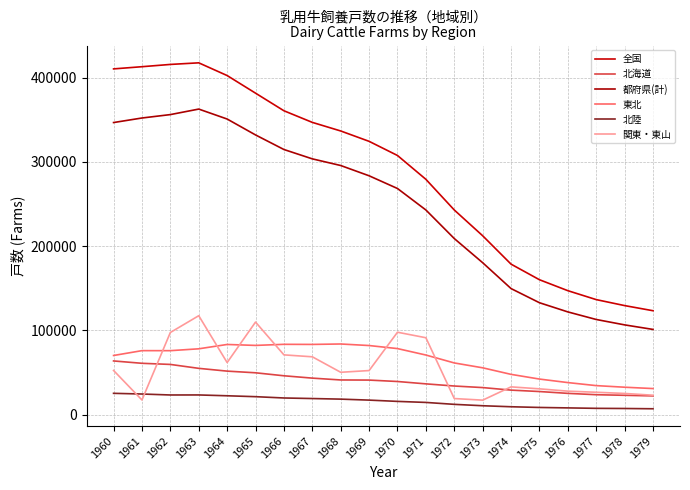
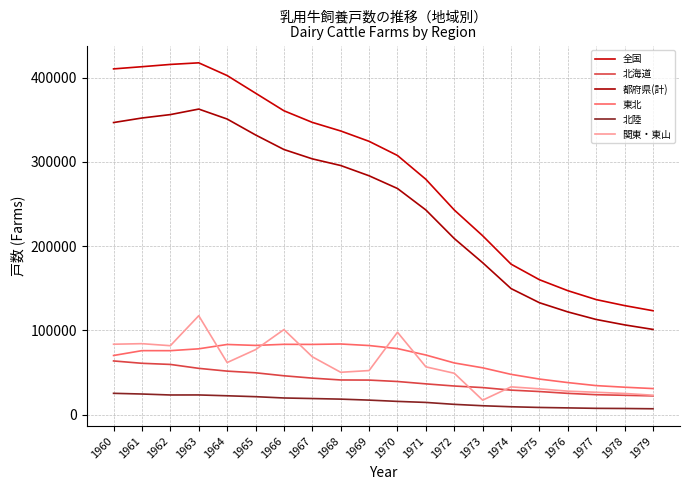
関東・東山, 1960: 50000 -> 80000
関東・東山, 1961: 20000 -> 80000
関東・東山, 1962: 100000 -> 80000
関東・東山, 1965: 110000 -> 80000
関東・東山, 1966: 70000 -> 100000
関東・東山, 1971: 90000 -> 60000
関東・東山, 1972: 20000 -> 50000
